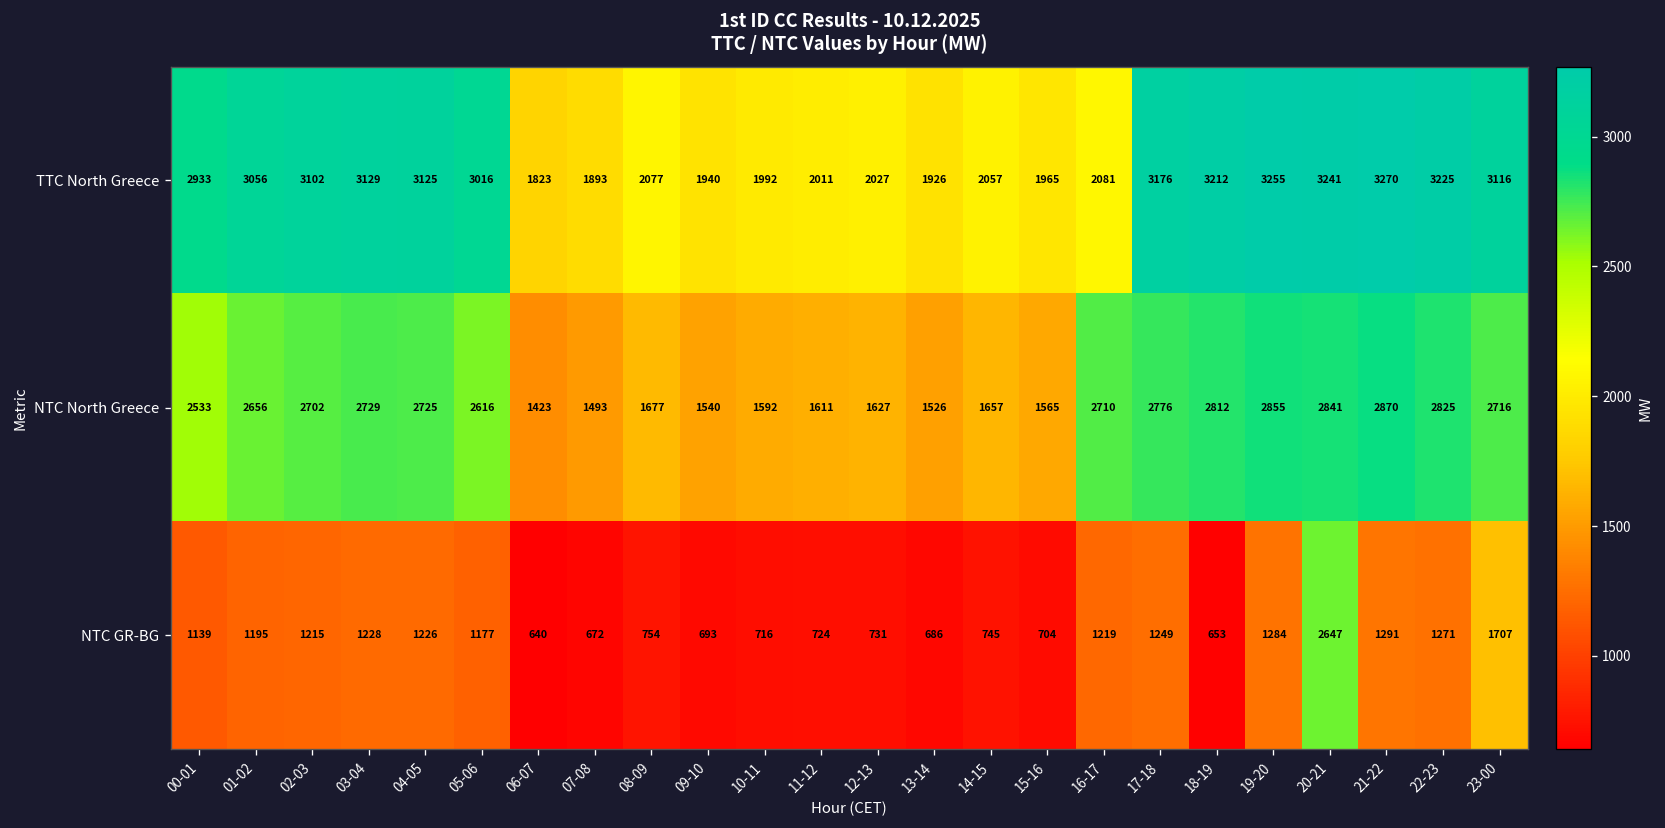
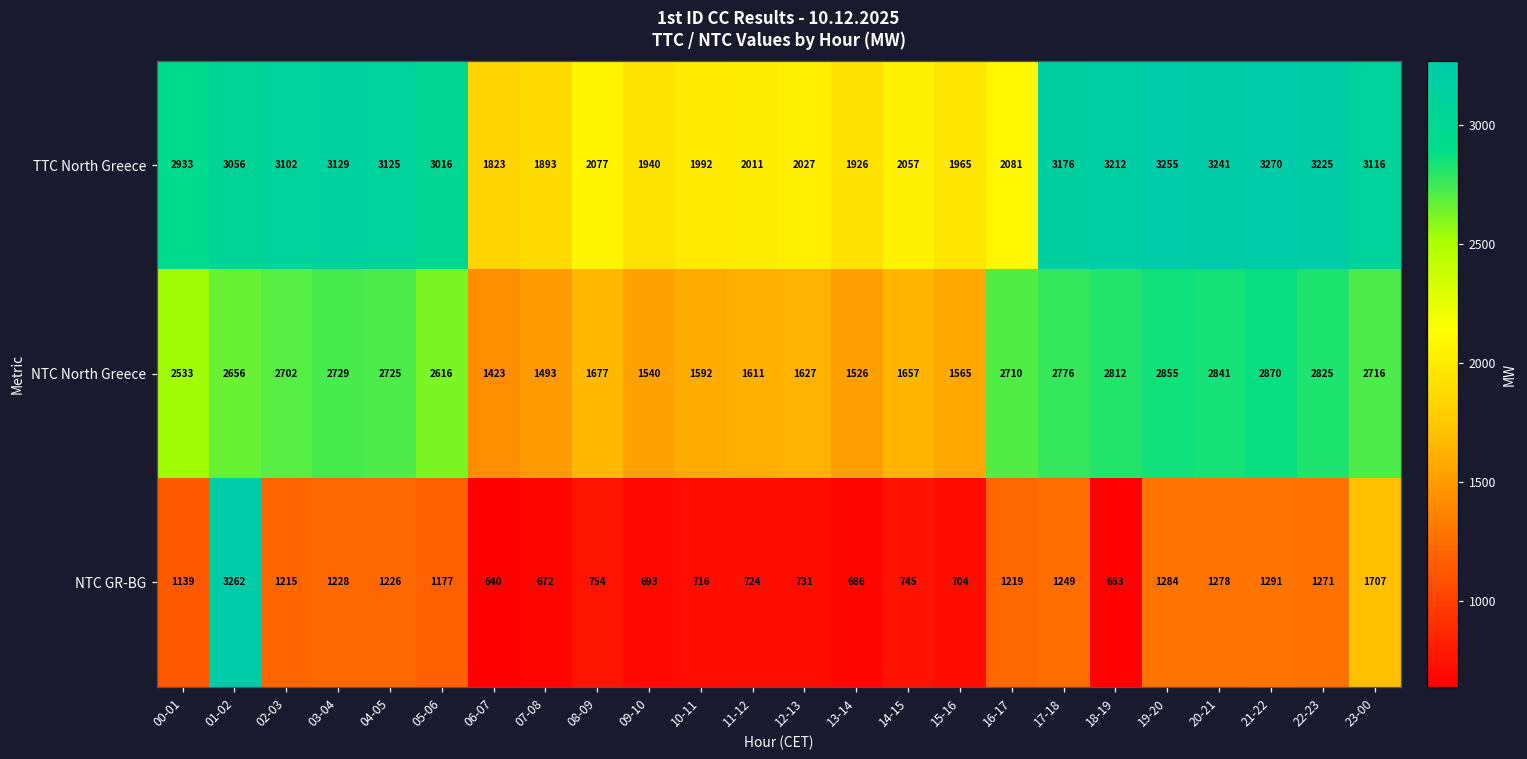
NTC GR-BG, 01-02: 1195 -> 3262
NTC GR-BG, 20-21: 2647 -> 1278
